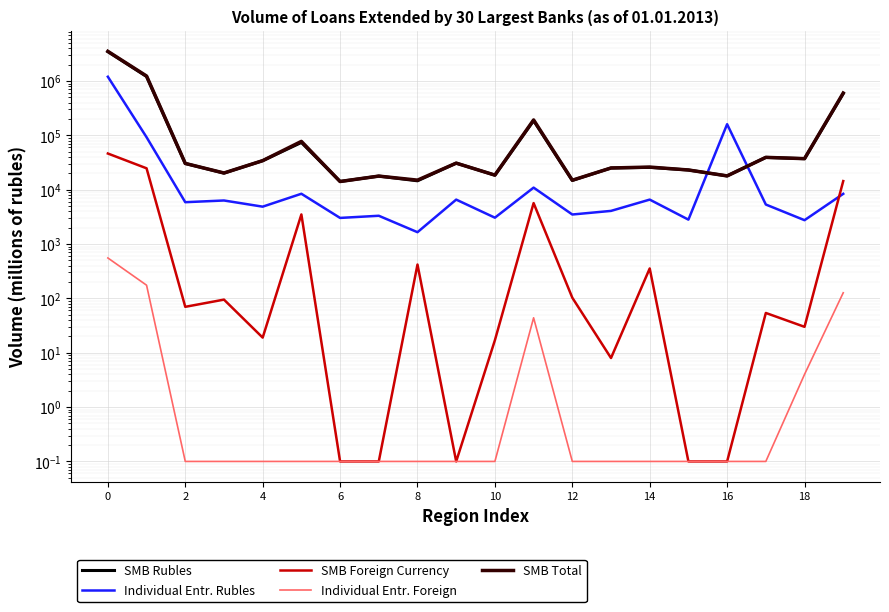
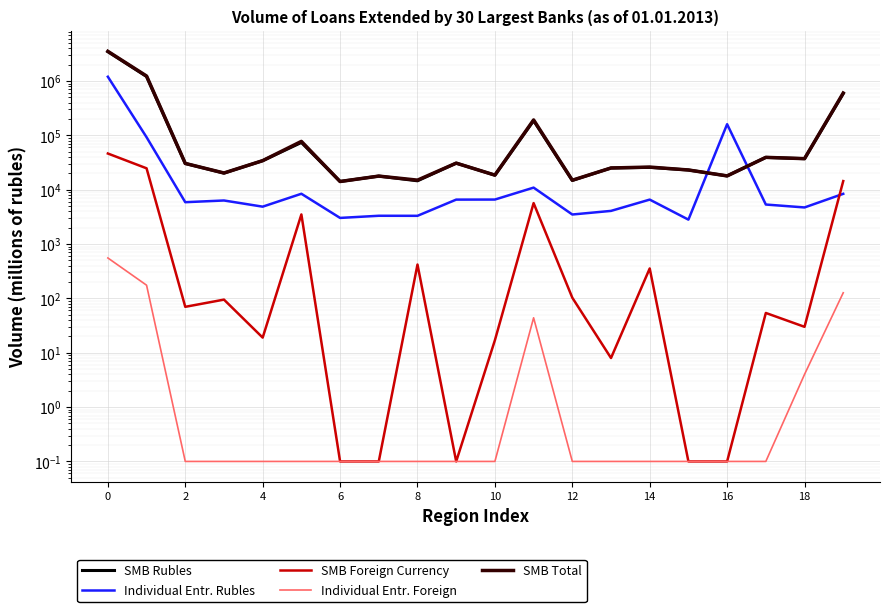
Individual Entr. Rubles, 8: 1700 -> 3000
Individual Entr. Rubles, 10: 3000 -> 7000
Individual Entr. Rubles, 18: 3000 -> 5000
